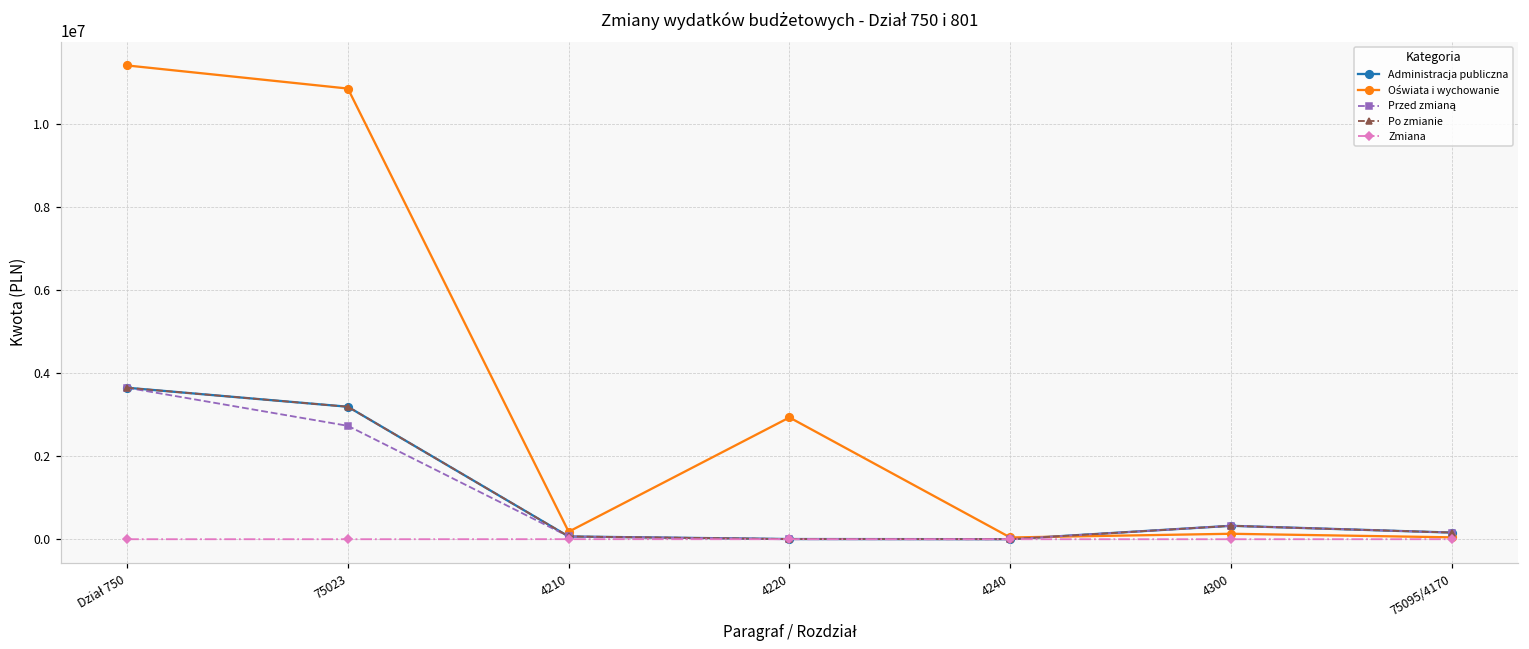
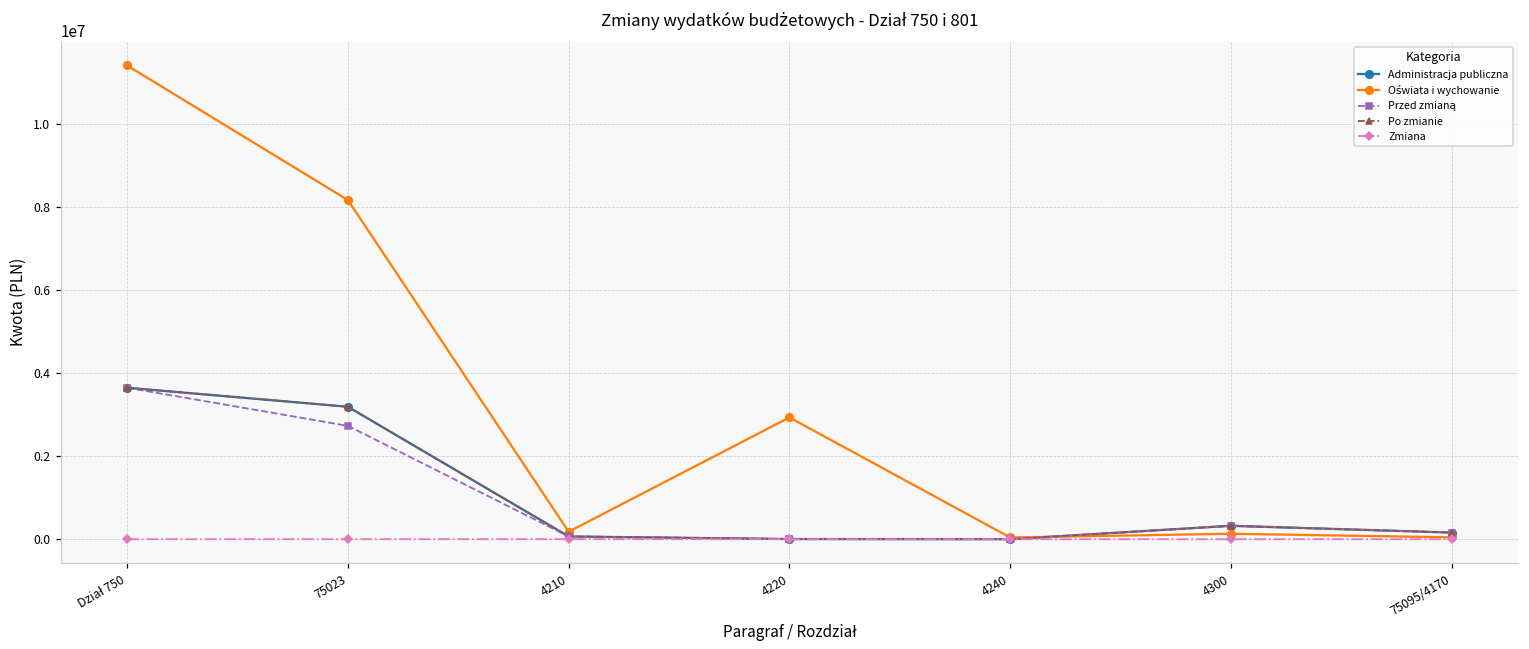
Oświata i wychowanie, 75023: 10900000 -> 8200000
